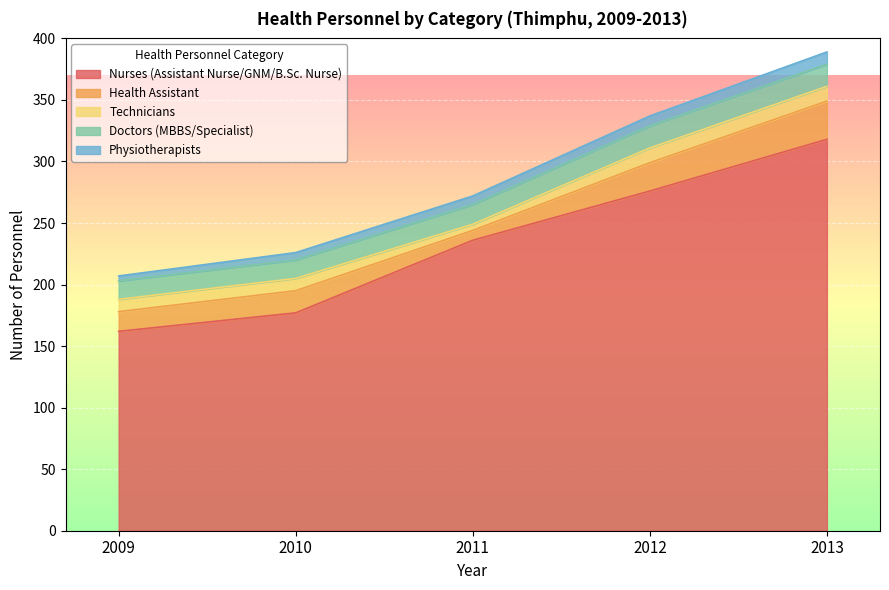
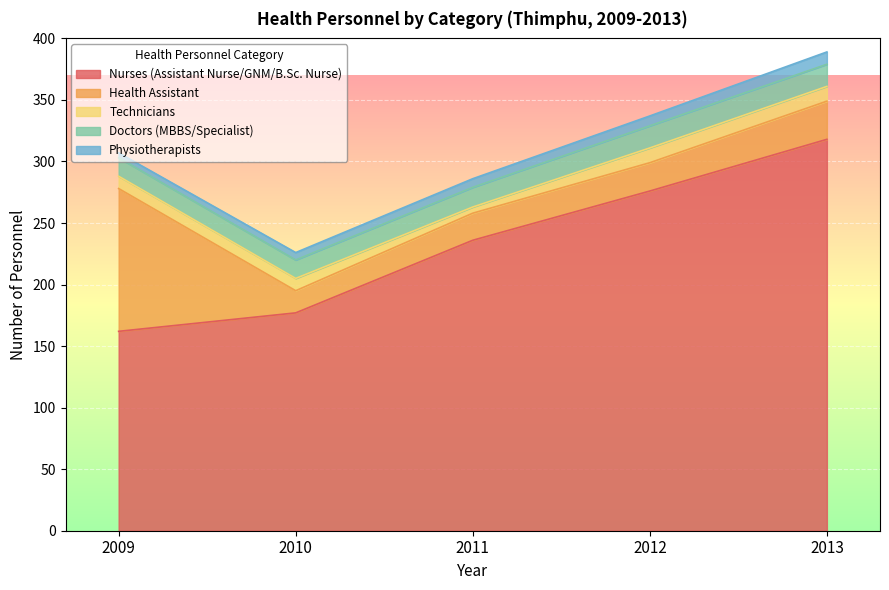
Health Assistant, 2009: 16 -> 116
Health Assistant, 2011: 8 -> 22
